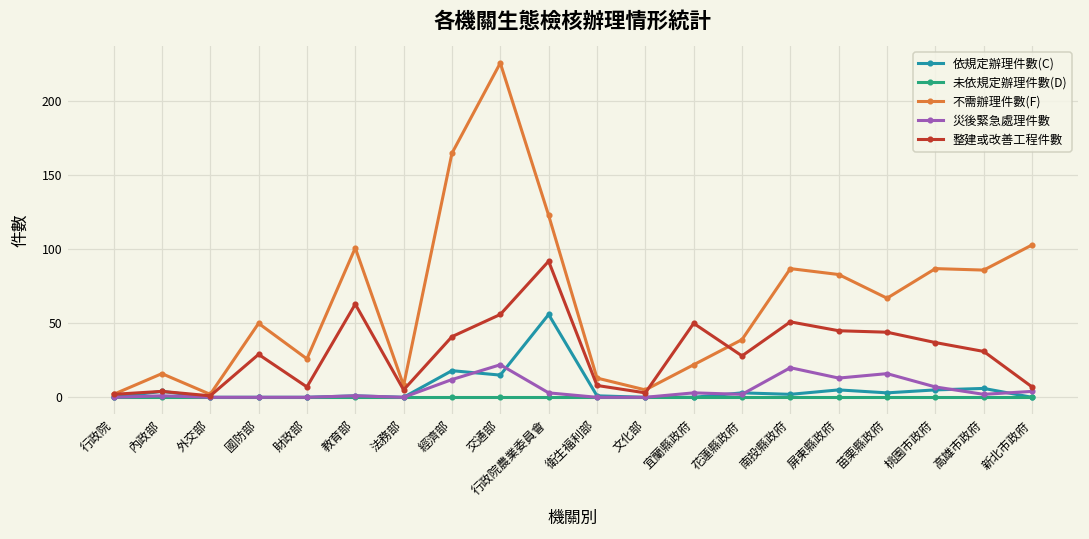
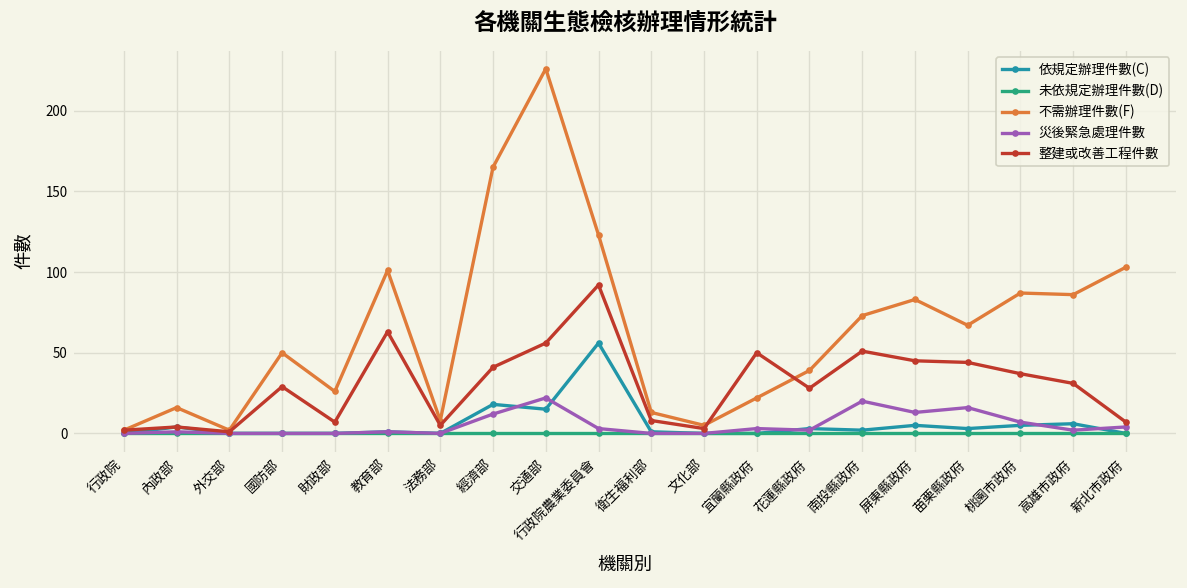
不需辦理件數(F), 南投縣政府: 87 -> 73
